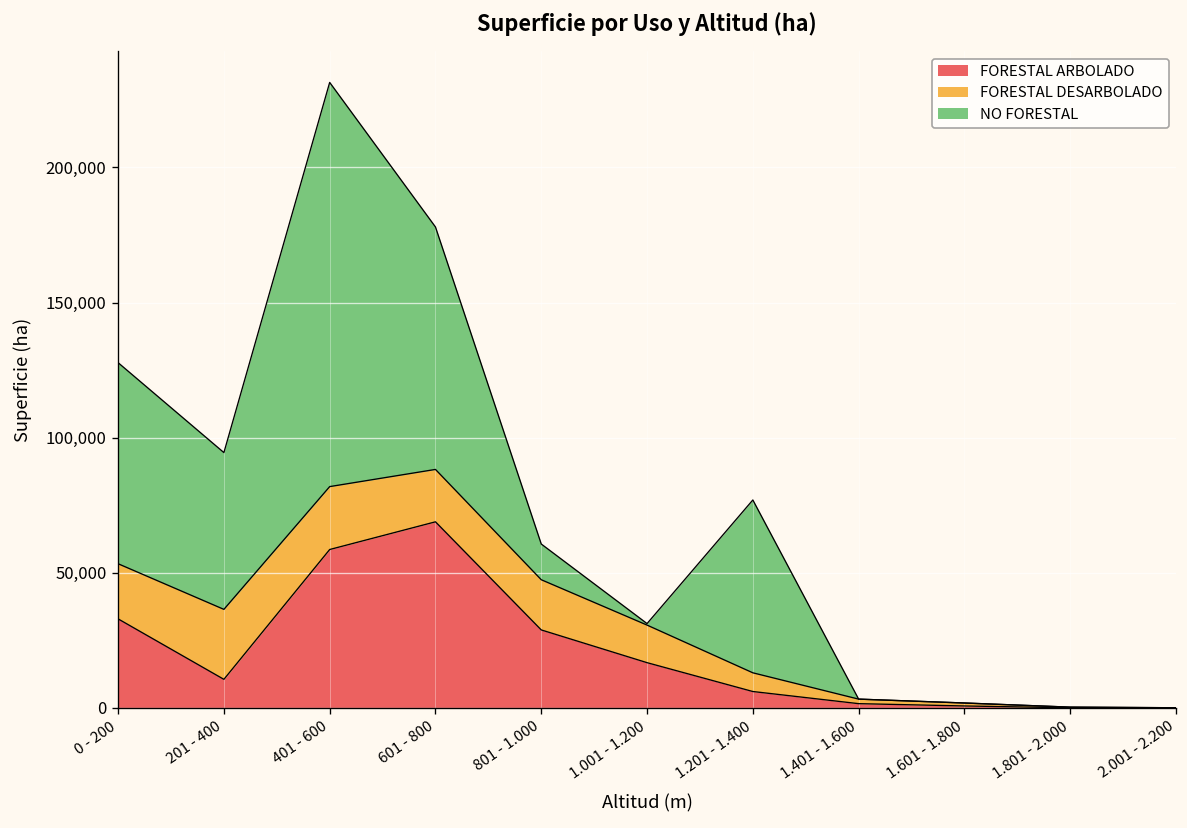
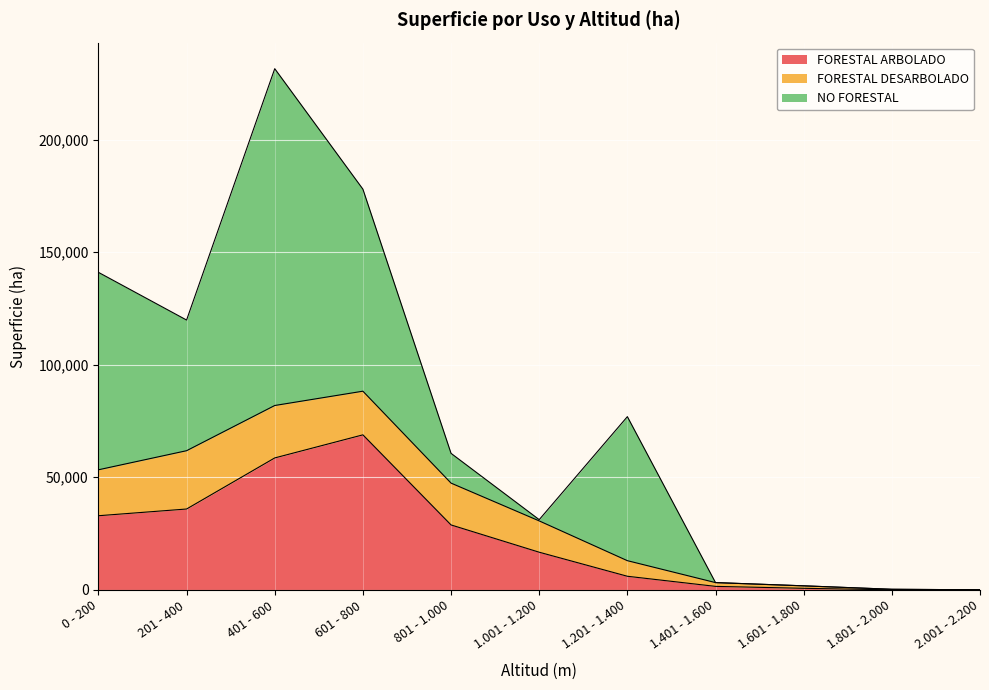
NO FORESTAL, 0 - 200: 74,000 -> 88,000
FORESTAL ARBOLADO, 201 - 400: 11,000 -> 36,000
